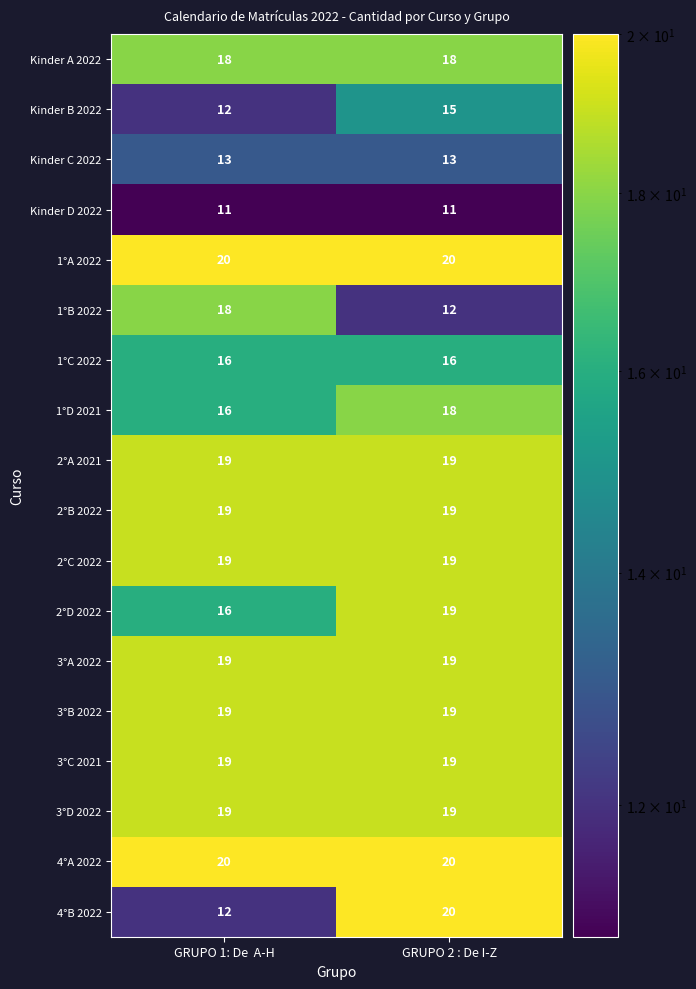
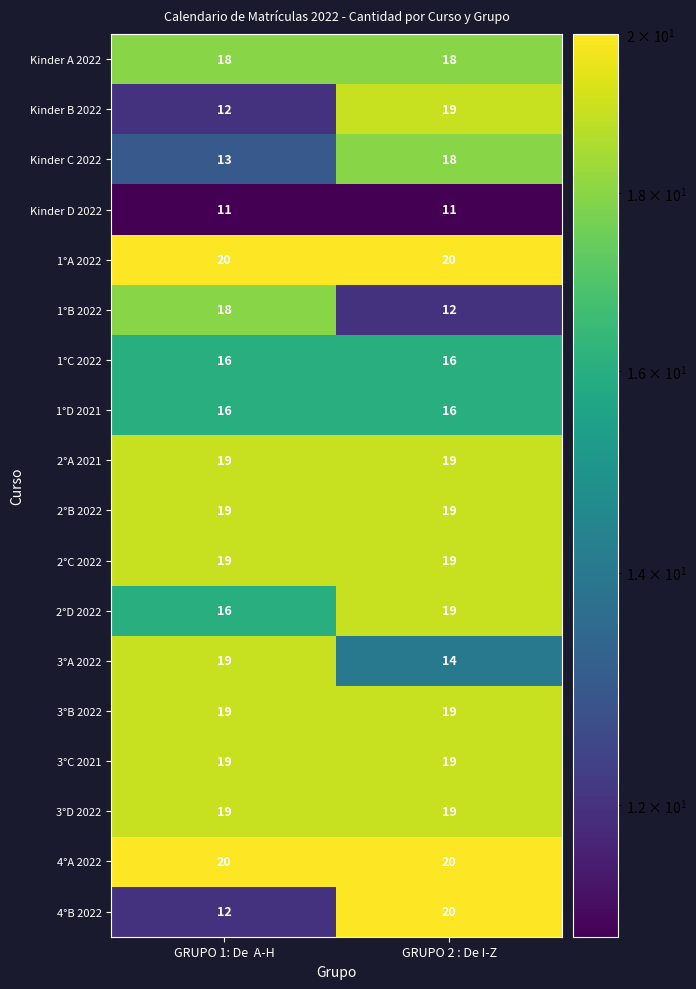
Kinder B 2022, GRUPO 2 : De I-Z: 15 -> 19
Kinder C 2022, GRUPO 2 : De I-Z: 13 -> 18
1°D 2021, GRUPO 2 : De I-Z: 18 -> 16
3°A 2022, GRUPO 2 : De I-Z: 19 -> 14
